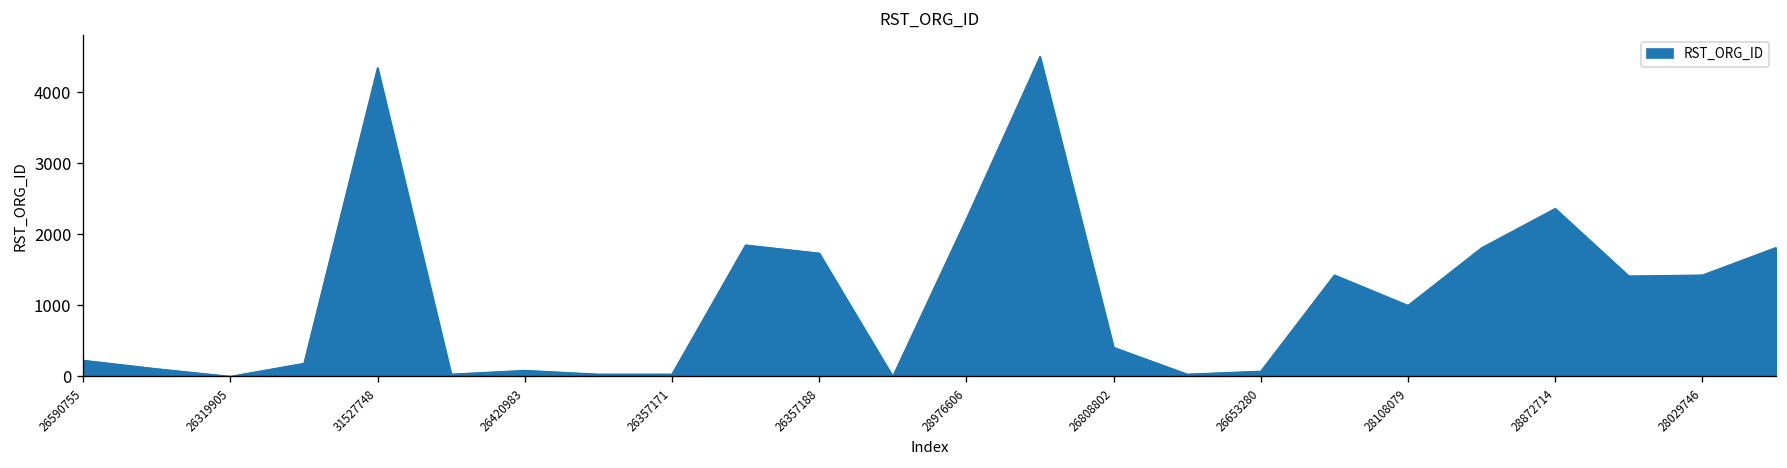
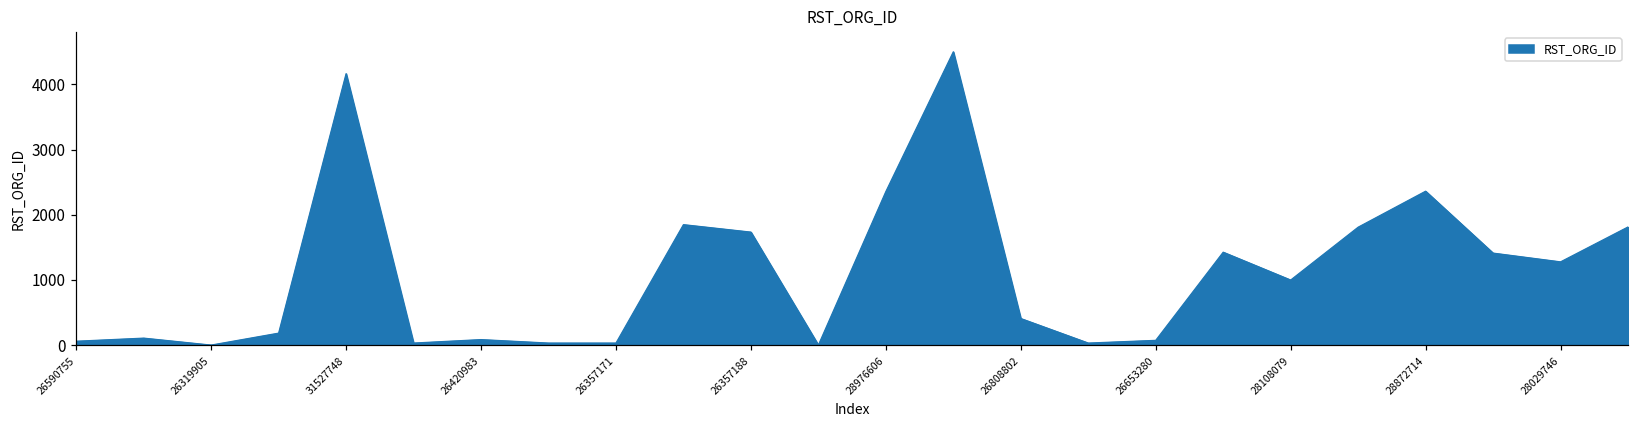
26590755: 200 -> 100
31527748: 4300 -> 4200
28976606: 2200 -> 2400
28029746: 1400 -> 1300
